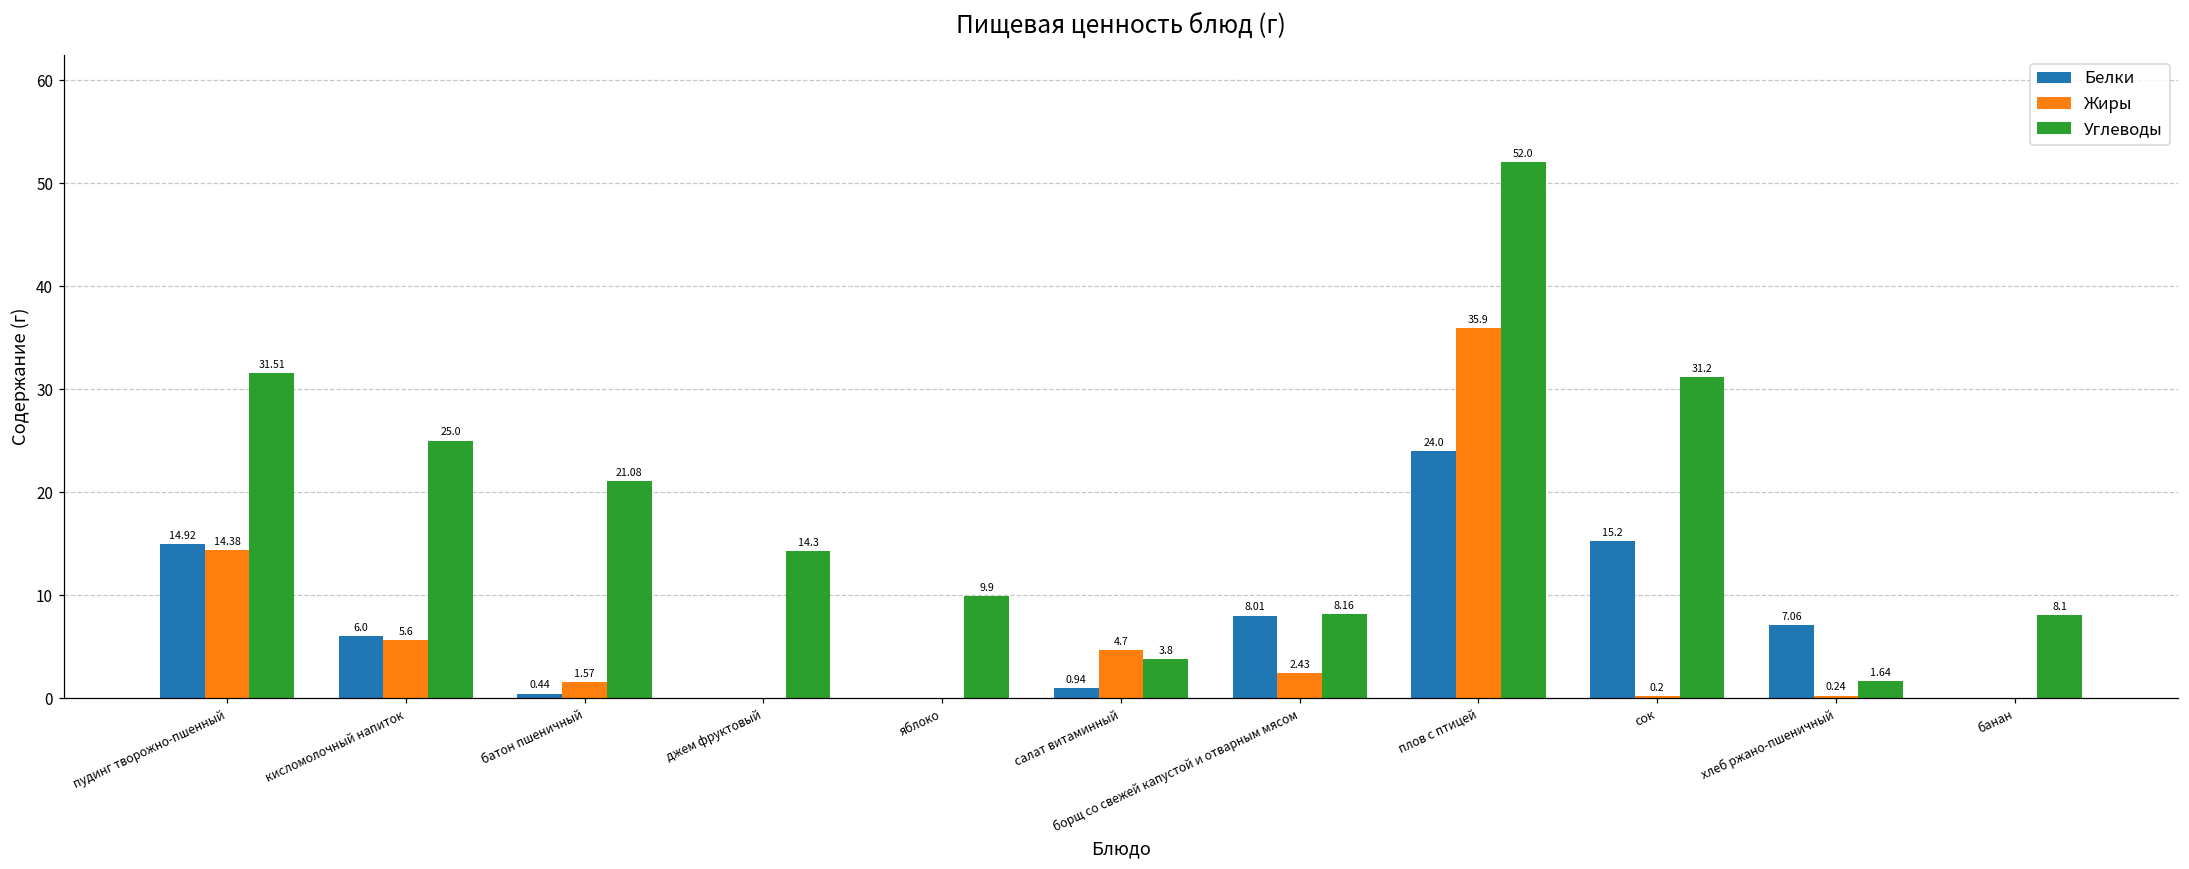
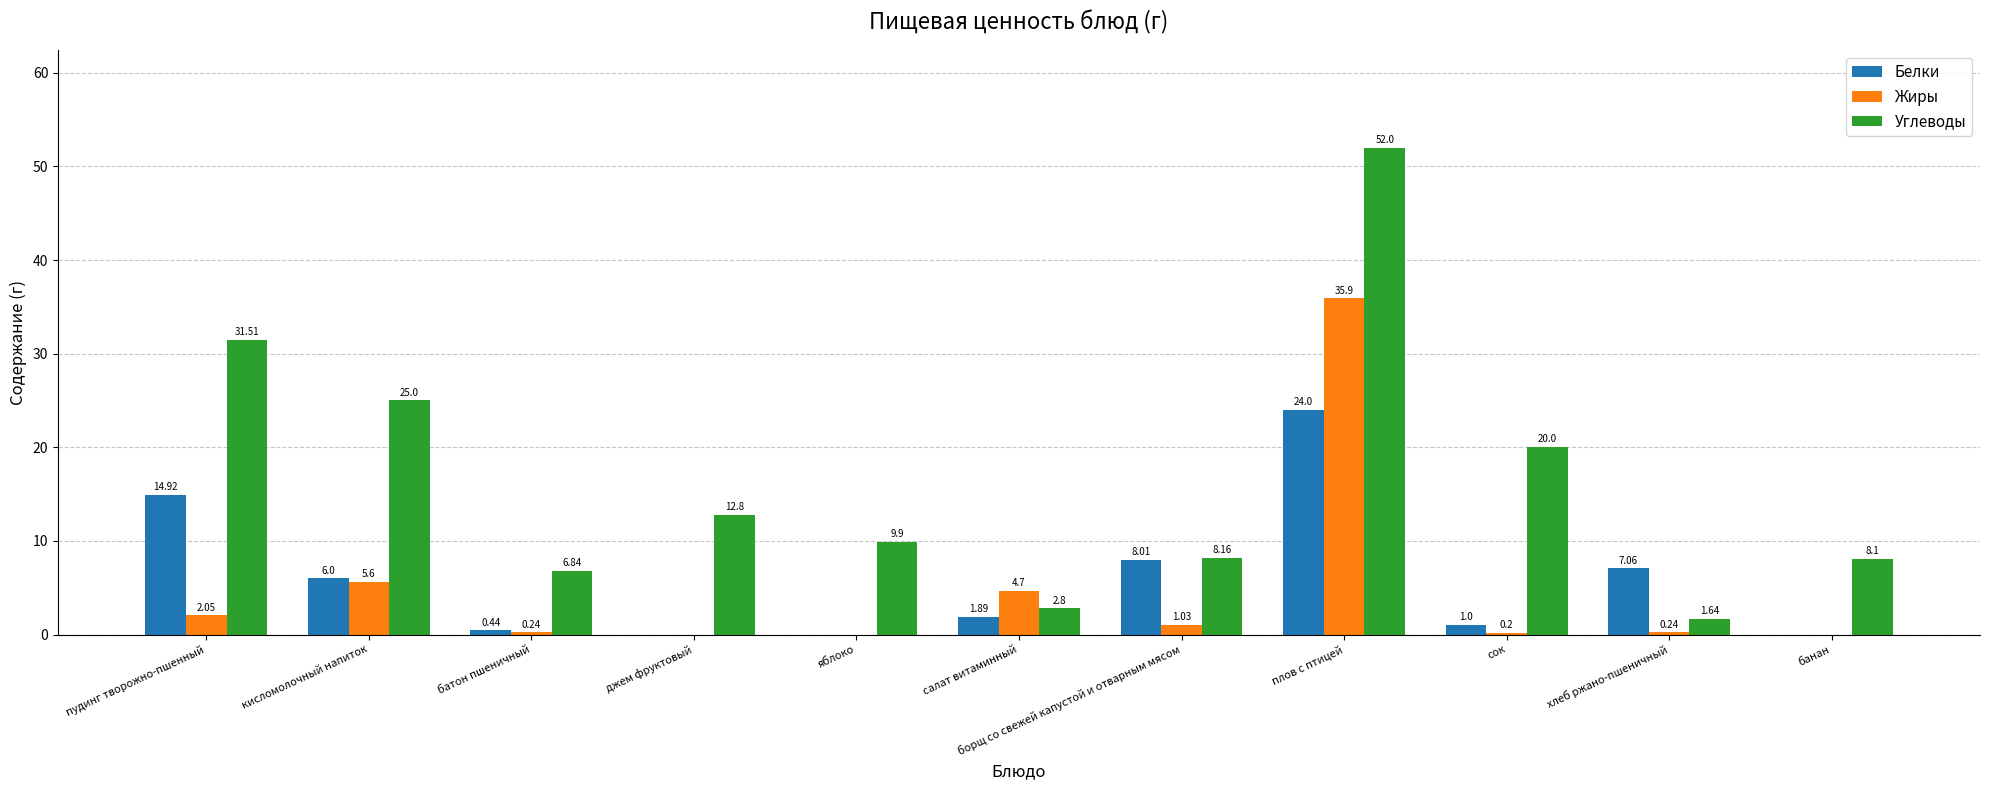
Жиры, пудинг творожно-пшенный: 14.38 -> 2.05
Жиры, батон пшеничный: 1.57 -> 0.24
Углеводы, батон пшеничный: 21.08 -> 6.84
Углеводы, джем фруктовый: 14.3 -> 12.8
Белки, салат витаминный: 0.94 -> 1.89
Углеводы, салат витаминный: 3.8 -> 2.8
Жиры, борщ со свежей капустой и отварным мясом: 2.43 -> 1.03
Белки, сок: 15.2 -> 1.0
Углеводы, сок: 31.2 -> 20.0
